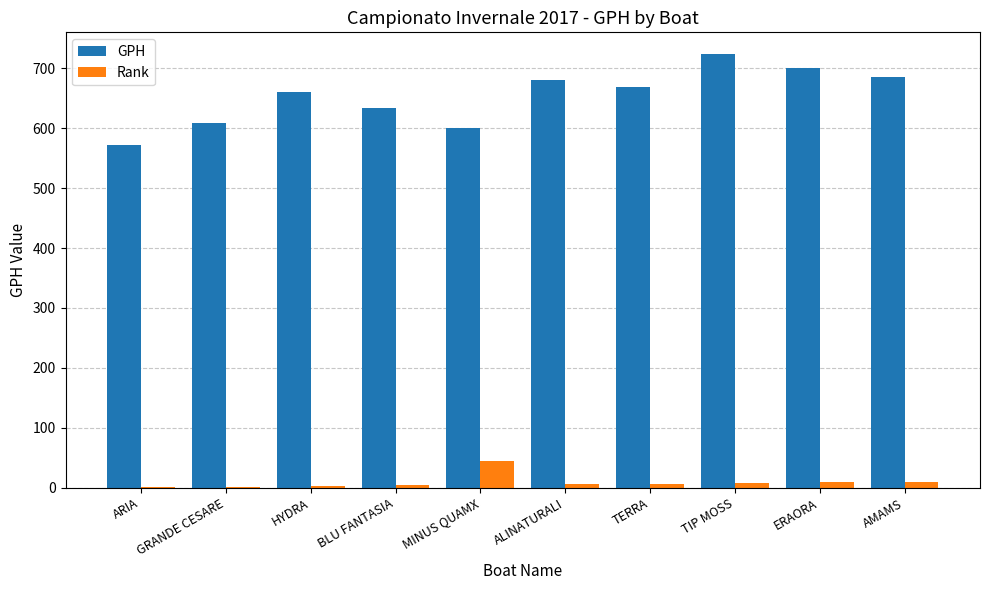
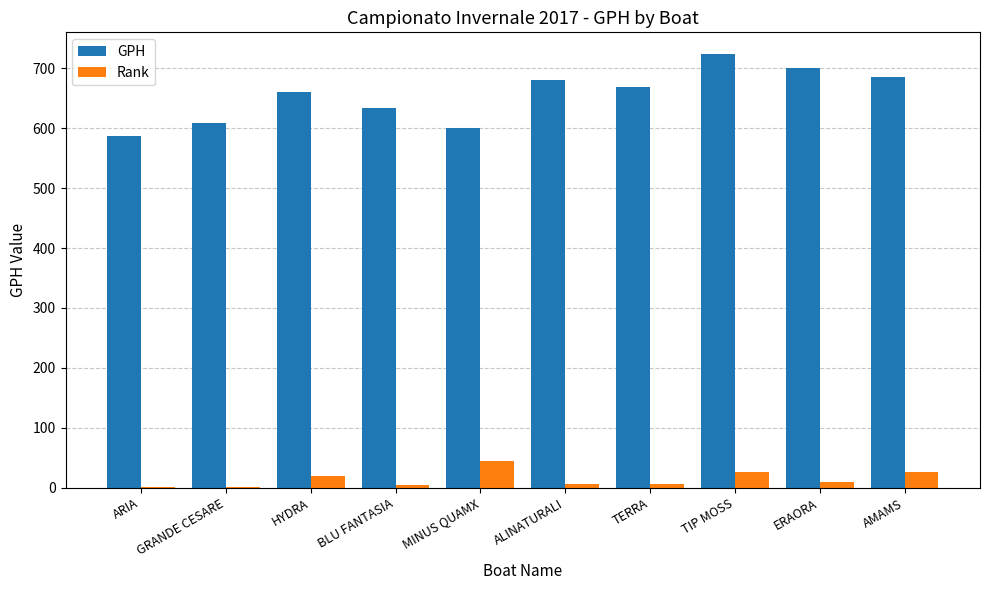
GPH, ARIA: 570 -> 590
Rank, HYDRA: 0 -> 20
Rank, TIP MOSS: 10 -> 30
Rank, AMAMS: 10 -> 30
